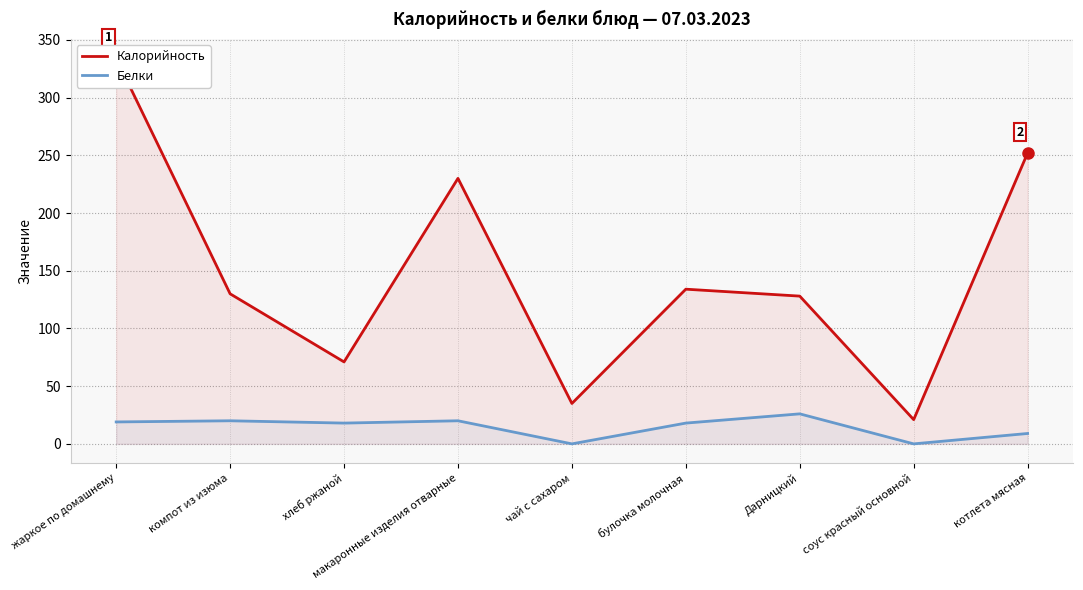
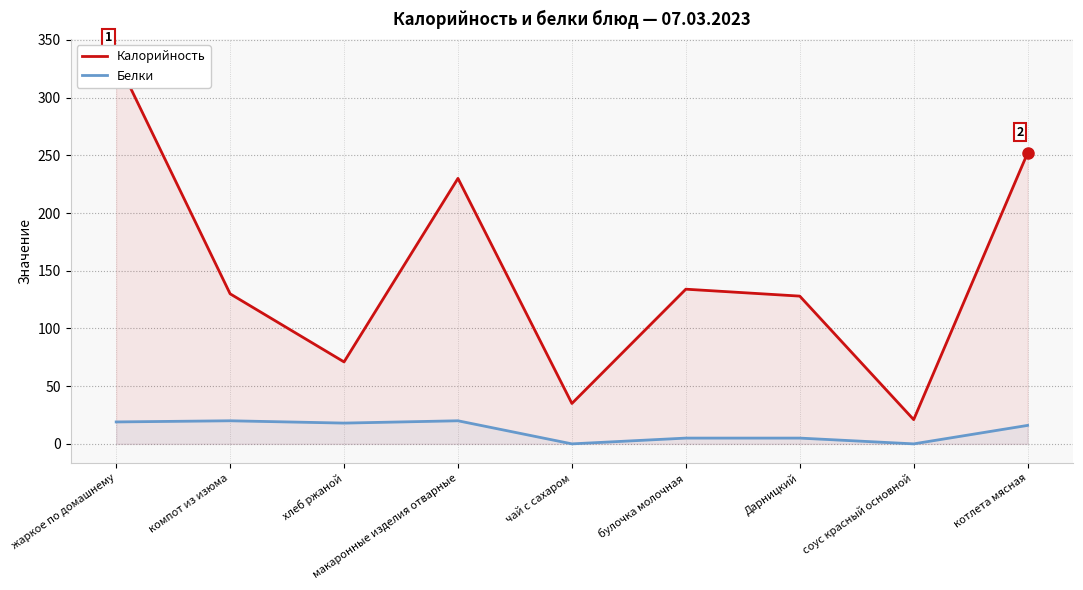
Белки, булочка молочная: 18 -> 5
Белки, Дарницкий: 26 -> 5
Белки, котлета мясная: 9 -> 16
